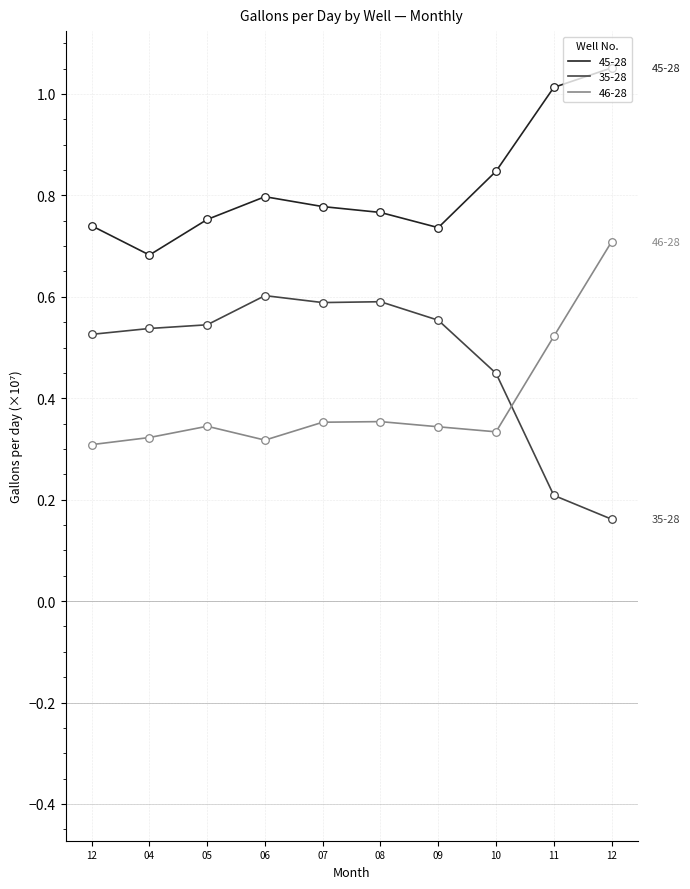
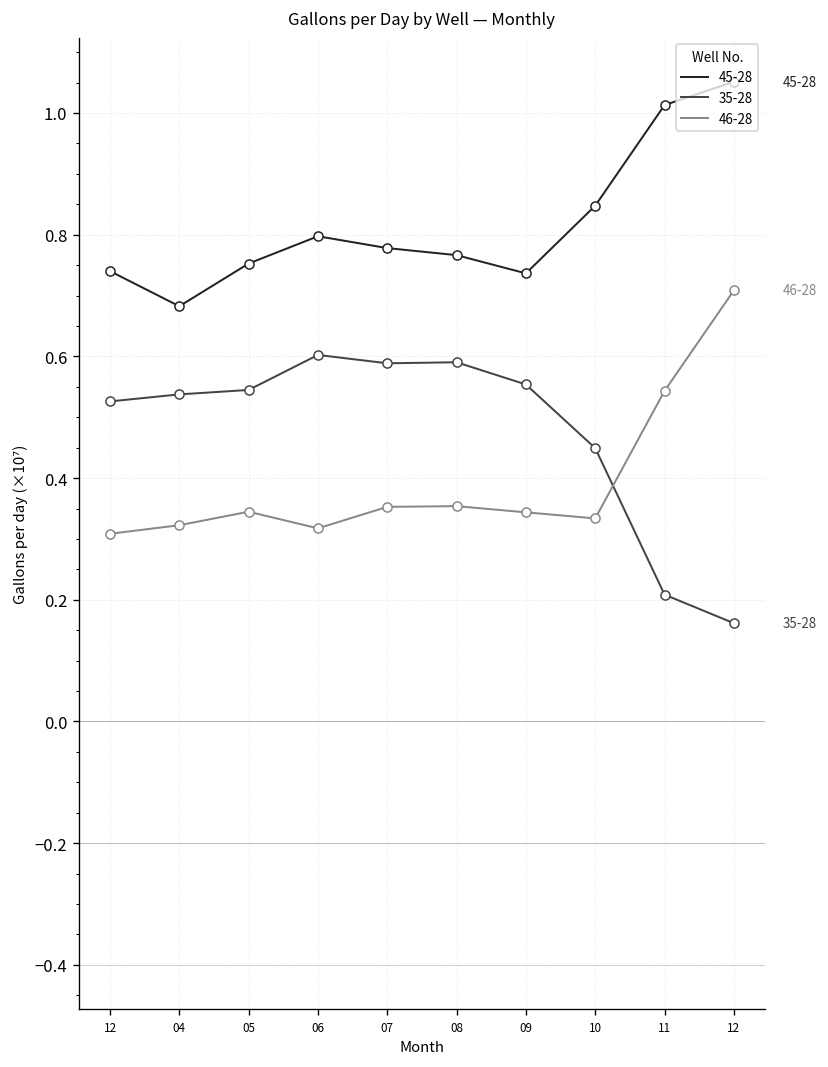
46-28, 11: 0.52 -> 0.54
